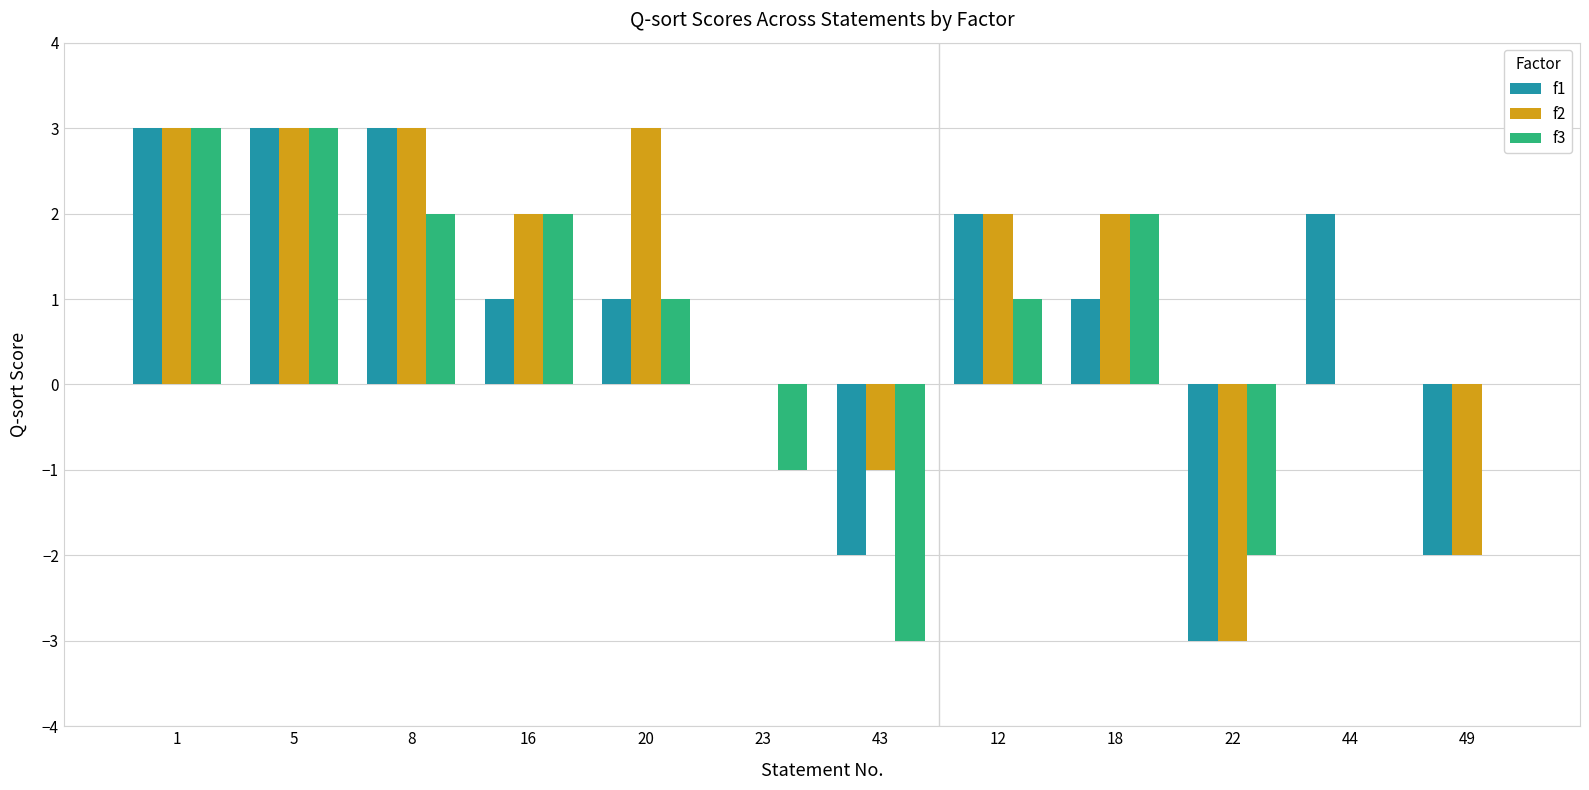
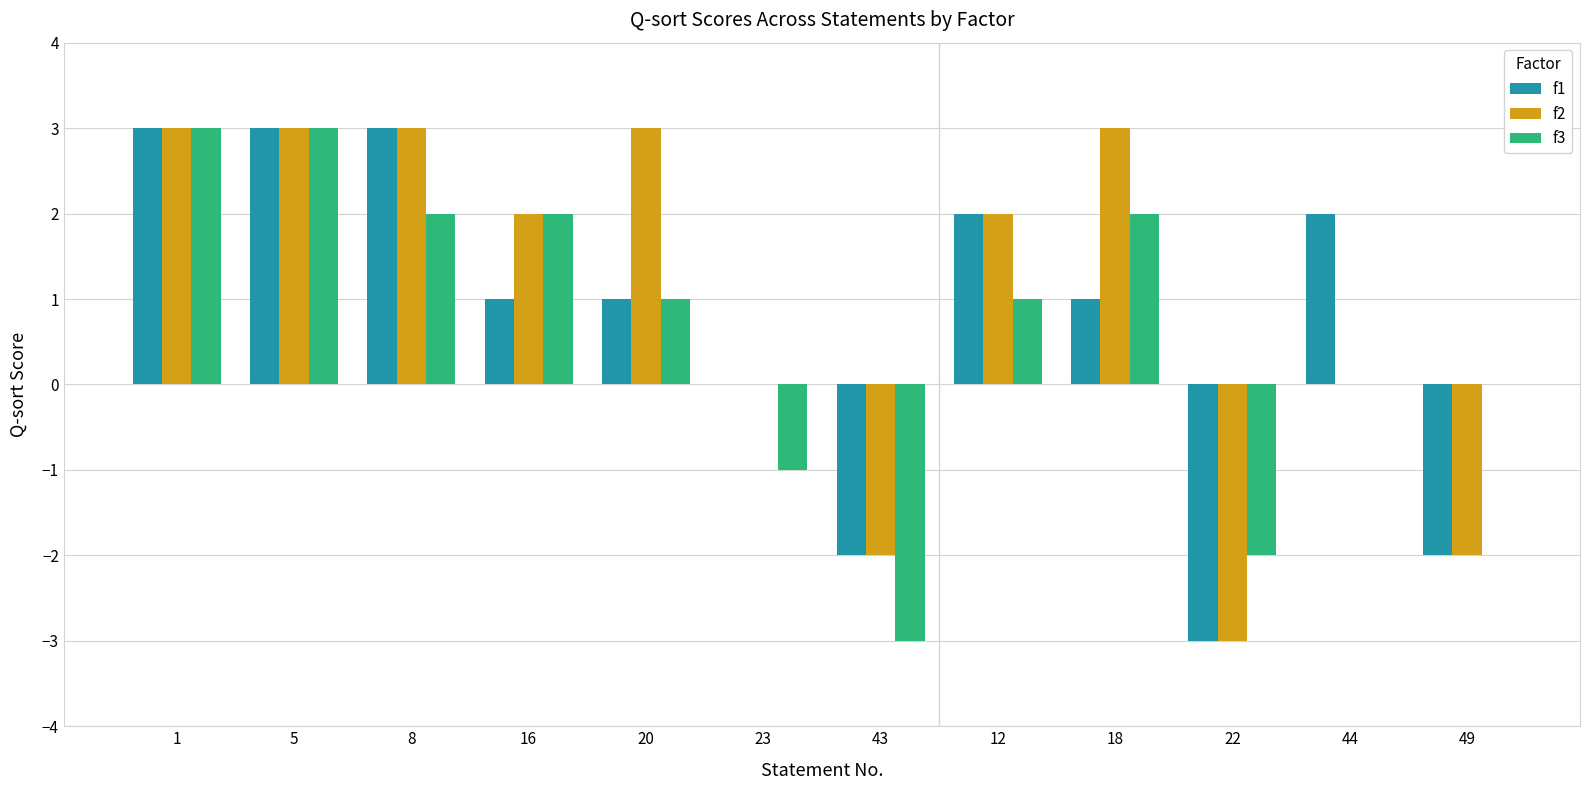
f2, 43: -1 -> -2
f2, 18: 2 -> 3
